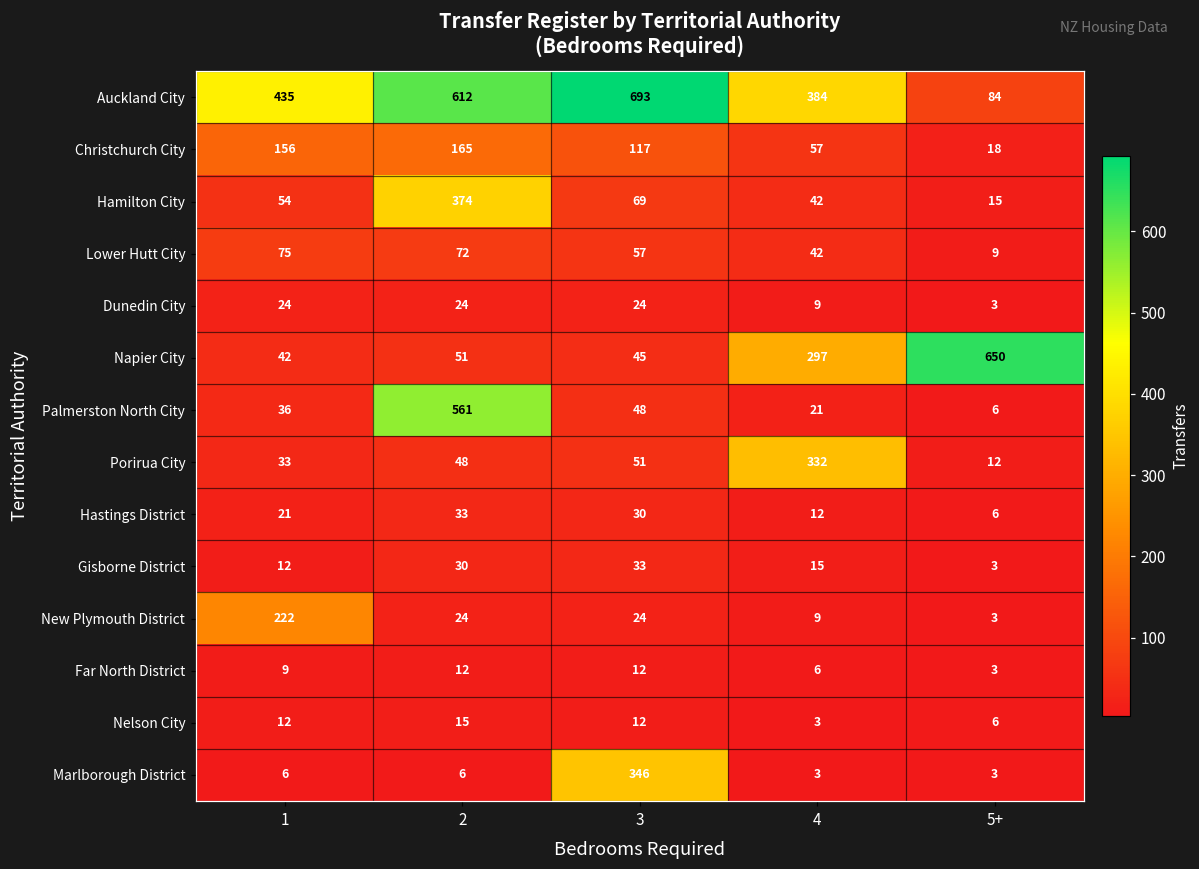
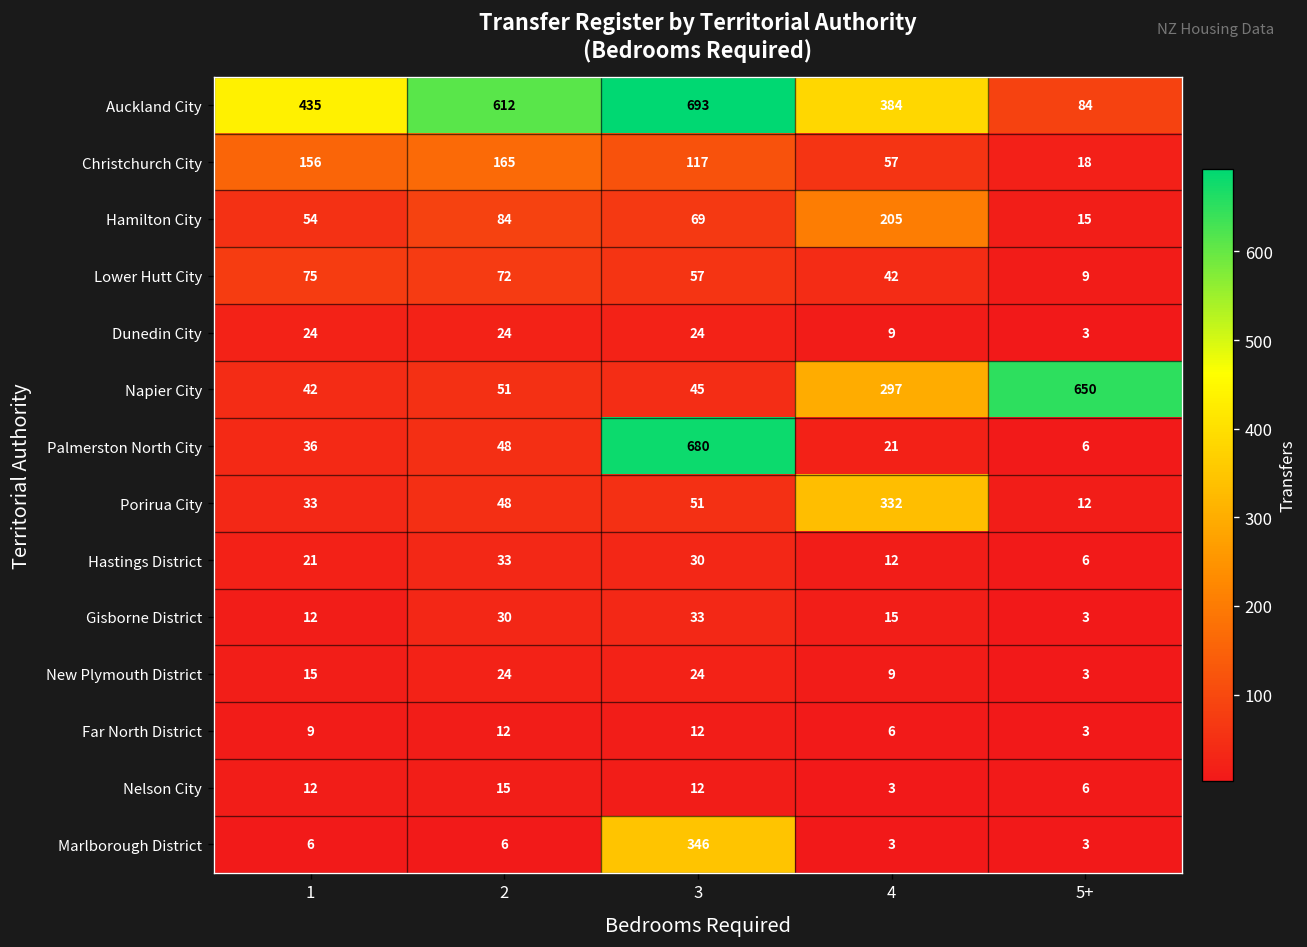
Hamilton City, 2: 374 -> 84
Hamilton City, 4: 42 -> 205
Palmerston North City, 2: 561 -> 48
Palmerston North City, 3: 48 -> 680
New Plymouth District, 1: 222 -> 15
